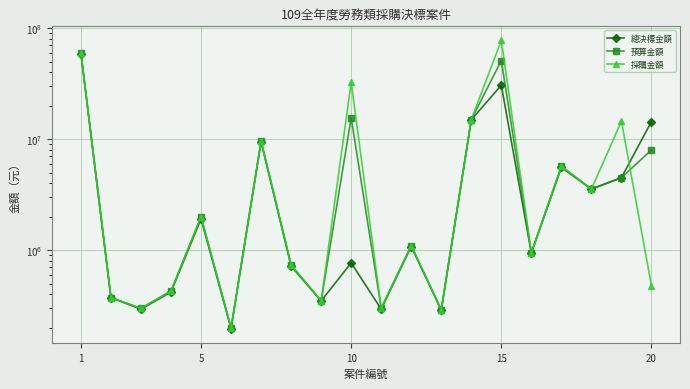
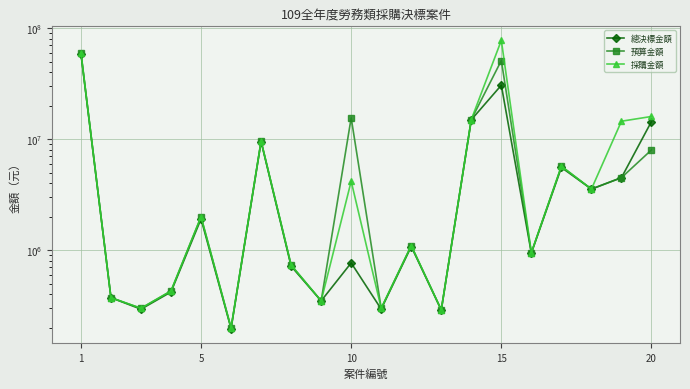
採購金額, 10: 32000000 -> 4200000
採購金額, 20: 480000 -> 16000000
